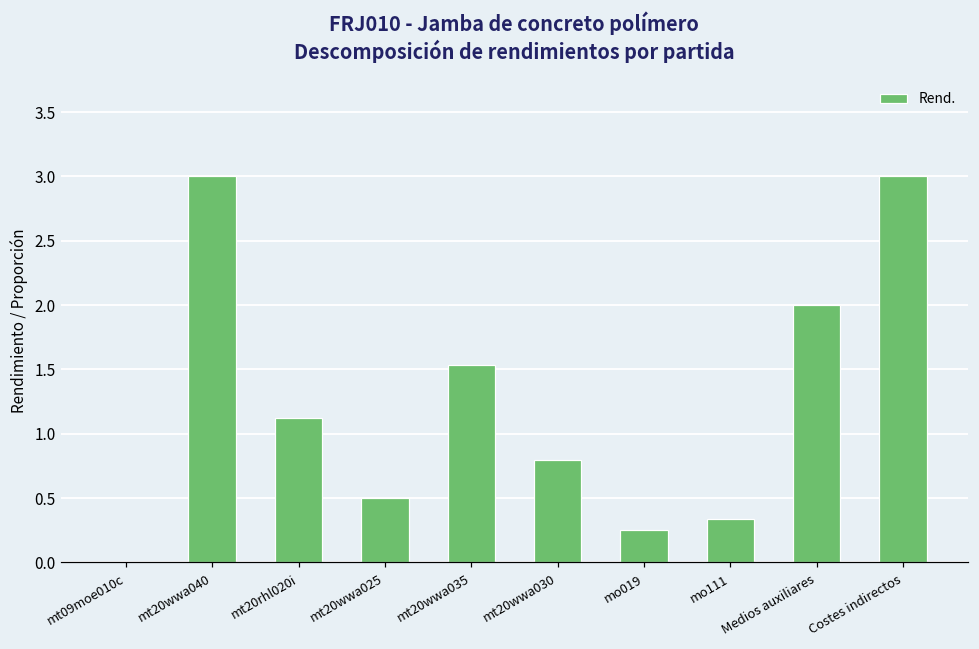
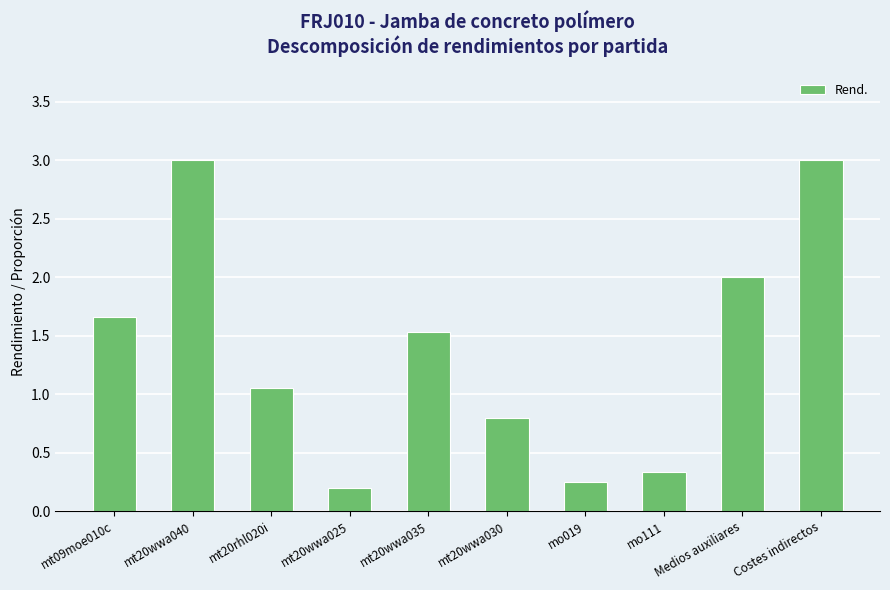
mt09moe010c: 0.01 -> 1.66
mt20rhl020i: 1.12 -> 1.05
mt20wwa025: 0.5 -> 0.2
